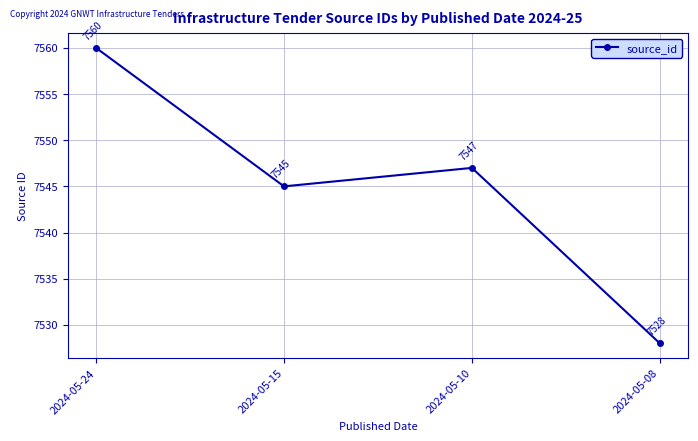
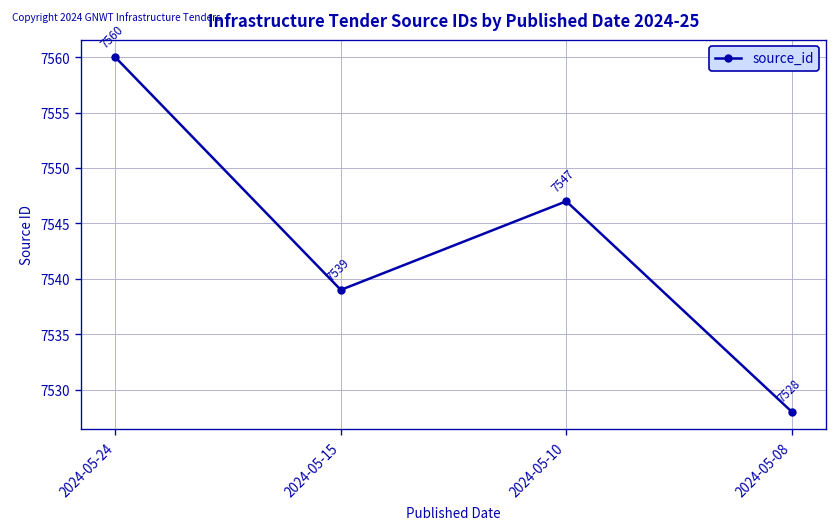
2024-05-15: 7545 -> 7539
